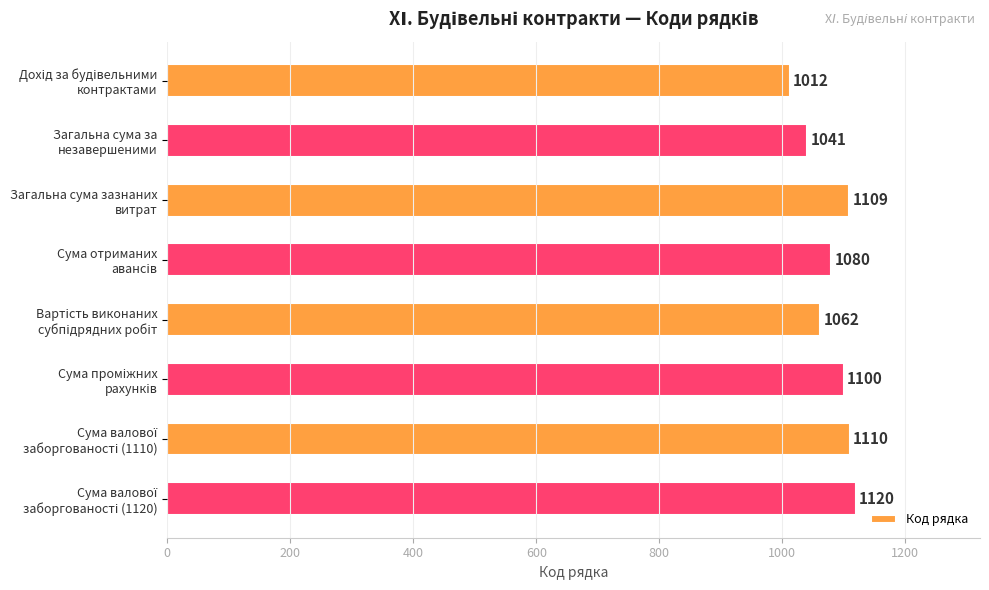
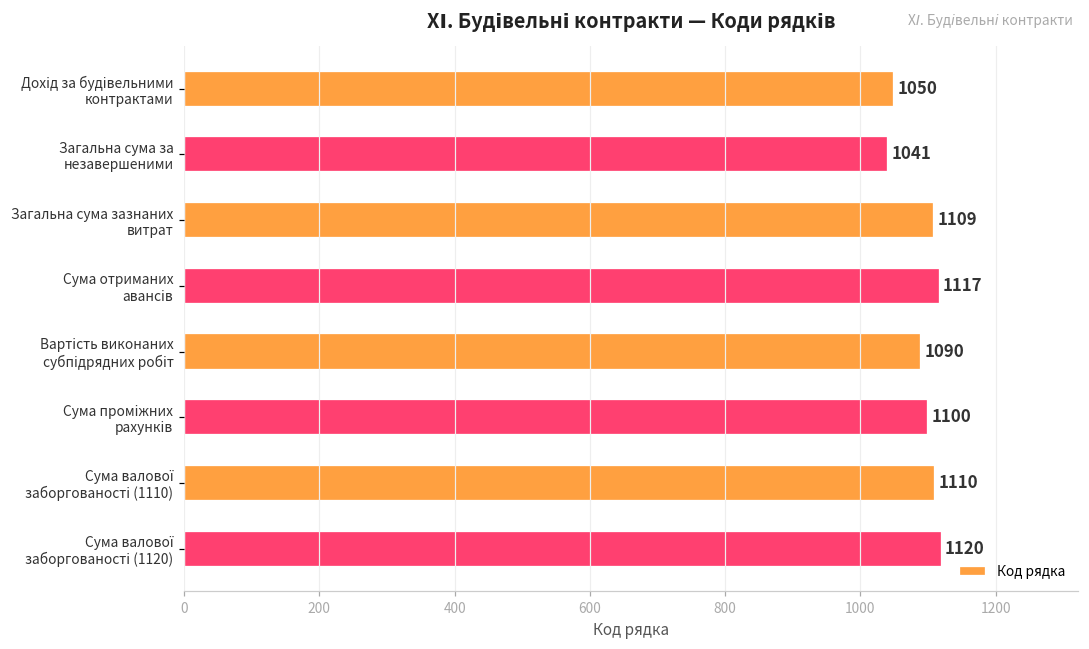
Дохід за будівельними контрактами: 1012 -> 1050
Сума отриманих авансів: 1080 -> 1117
Вартість виконаних субпідрядних робіт: 1062 -> 1090
